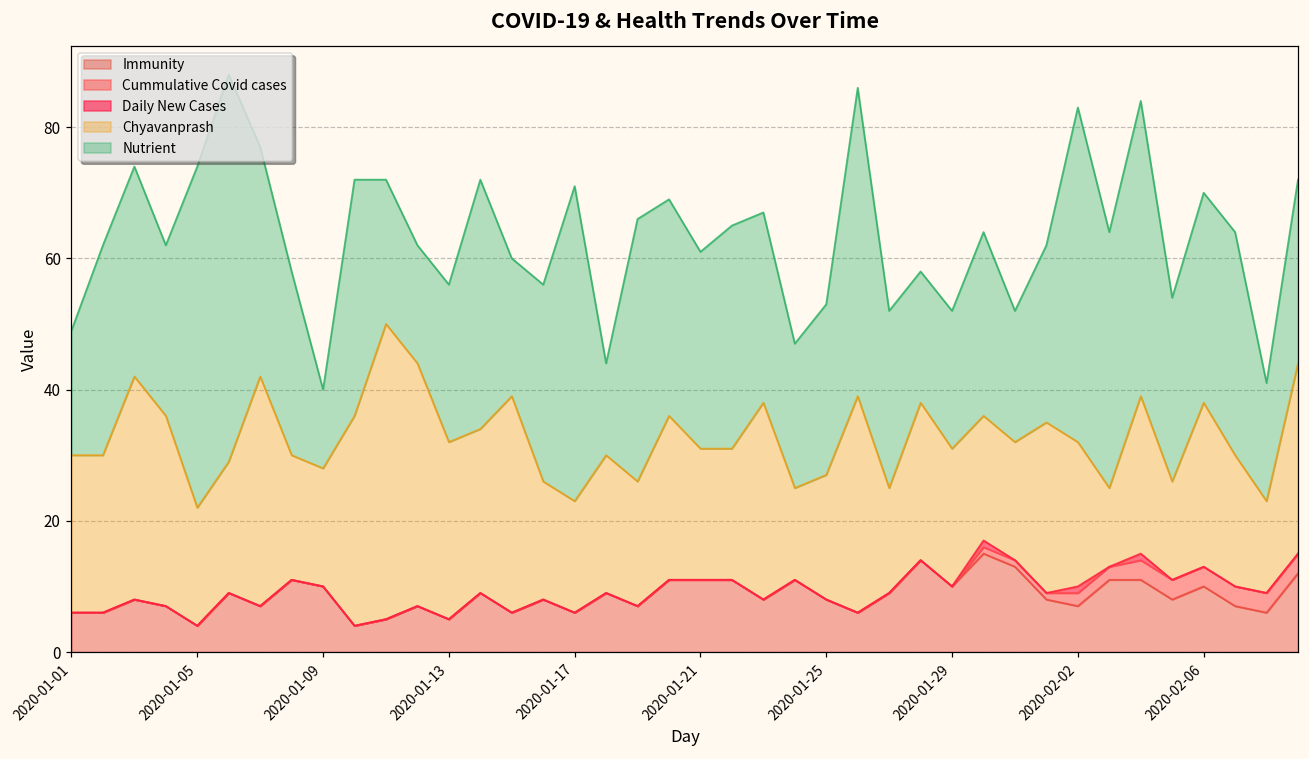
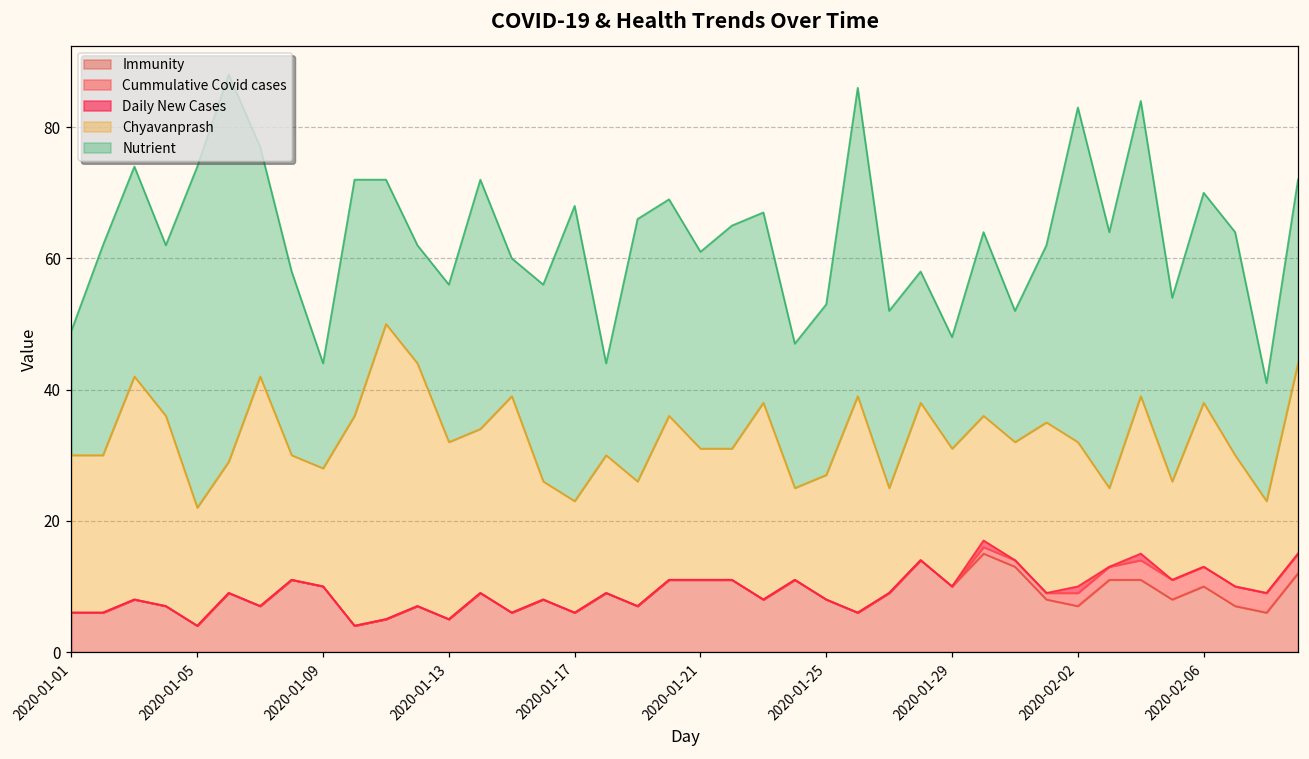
Nutrient, 2020-01-09: 12 -> 16
Nutrient, 2020-01-17: 48 -> 45
Nutrient, 2020-01-29: 21 -> 17
